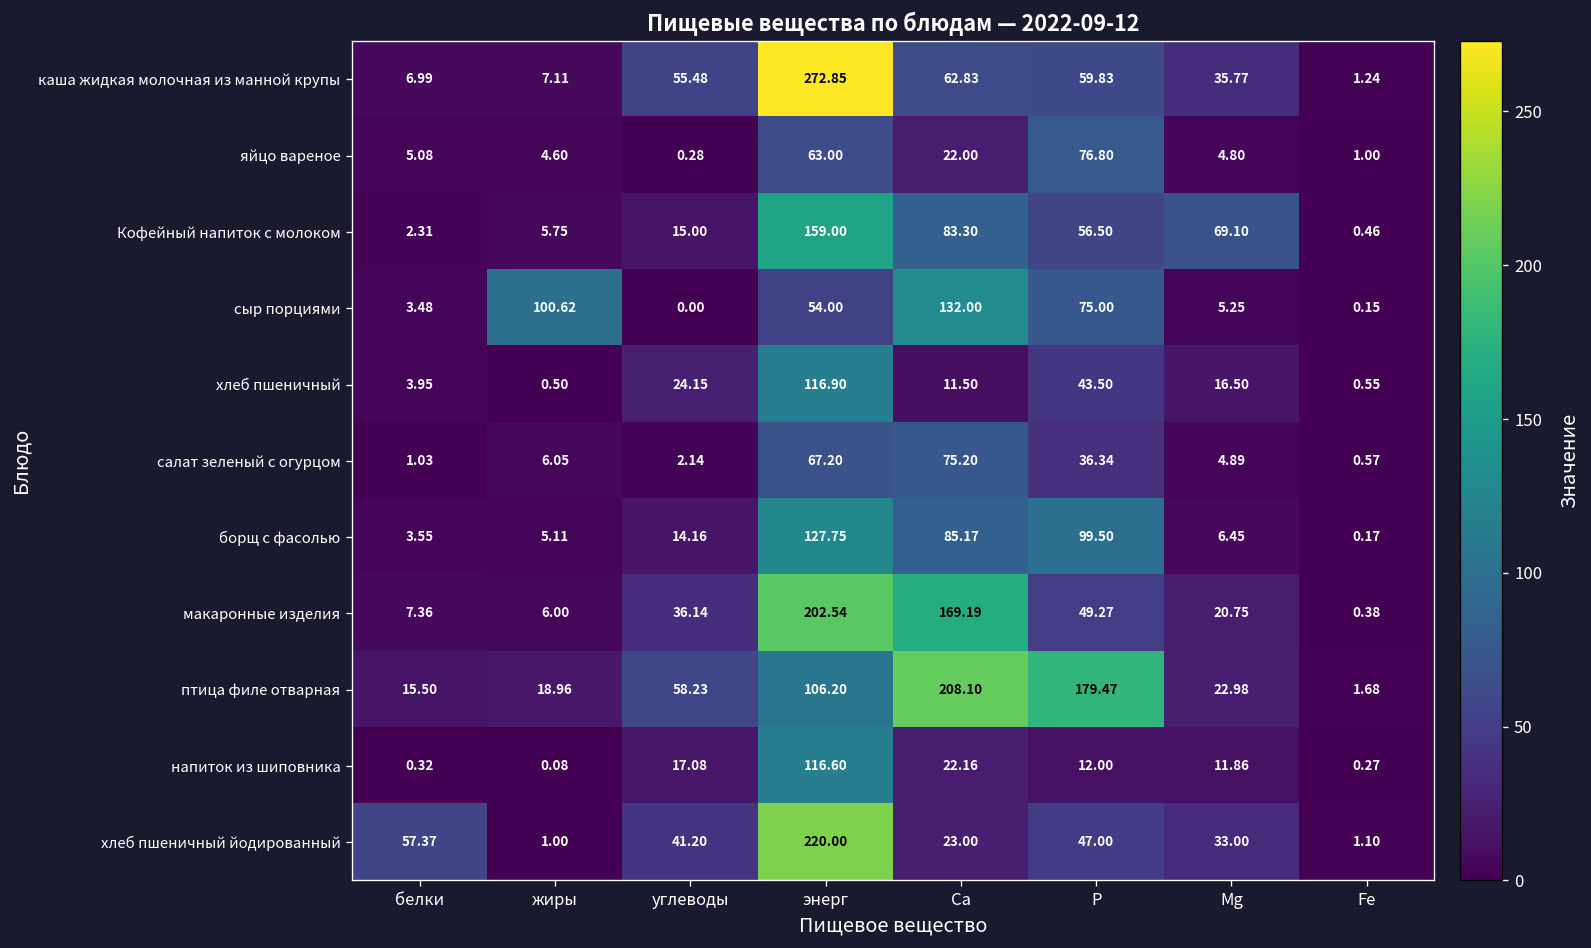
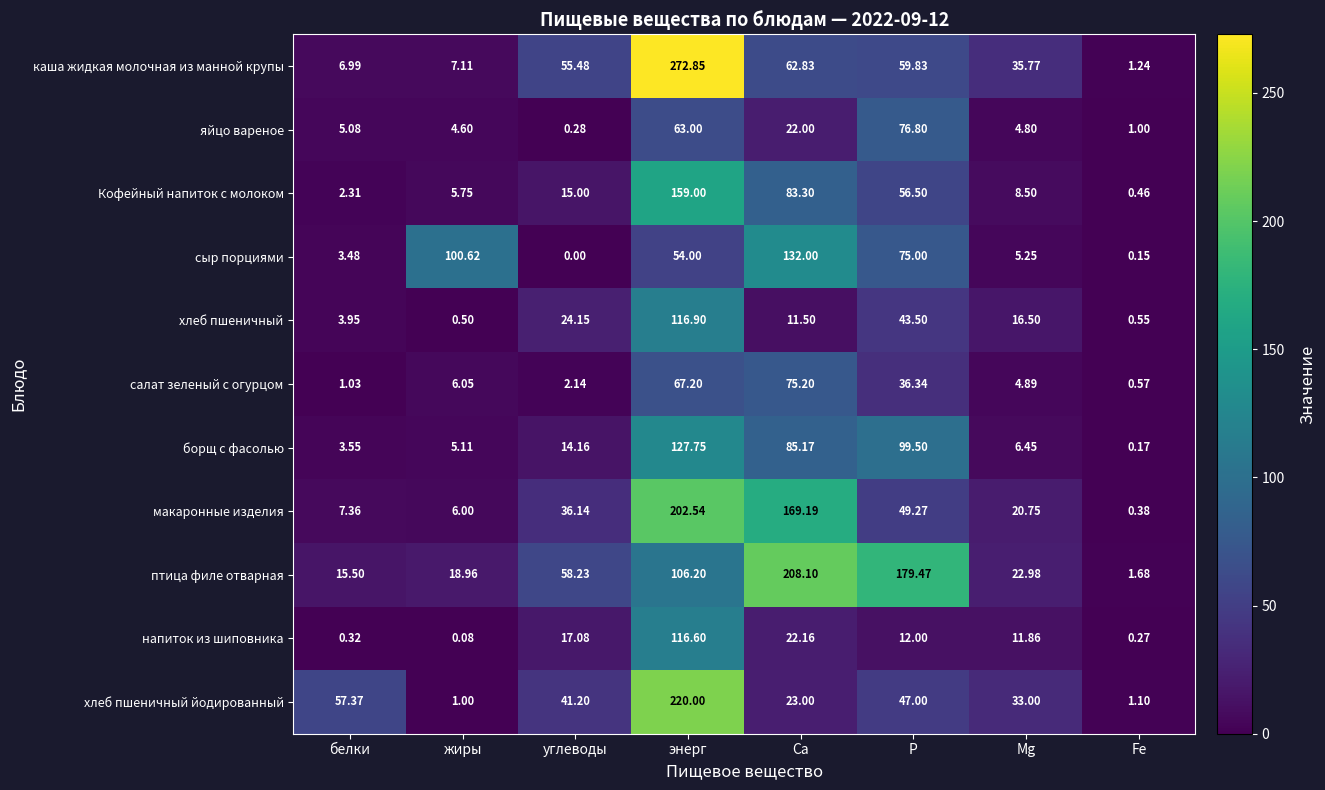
Кофейный напиток с молоком, Мg: 69.10 -> 8.50
